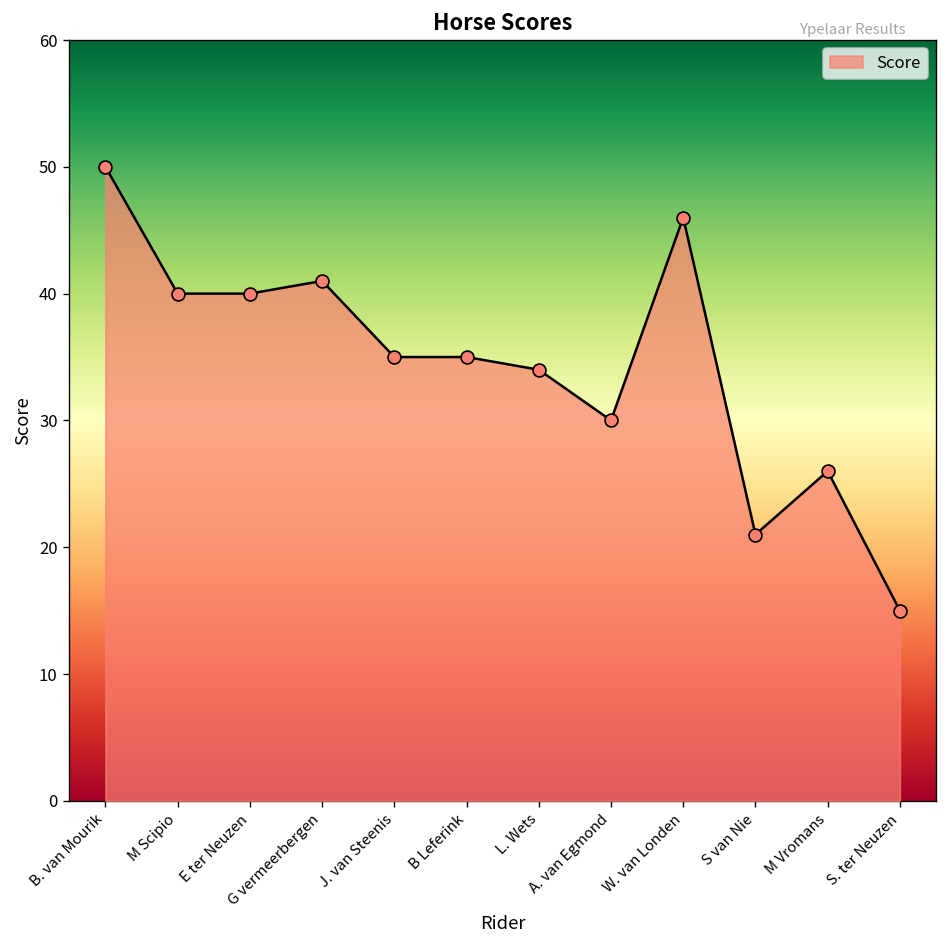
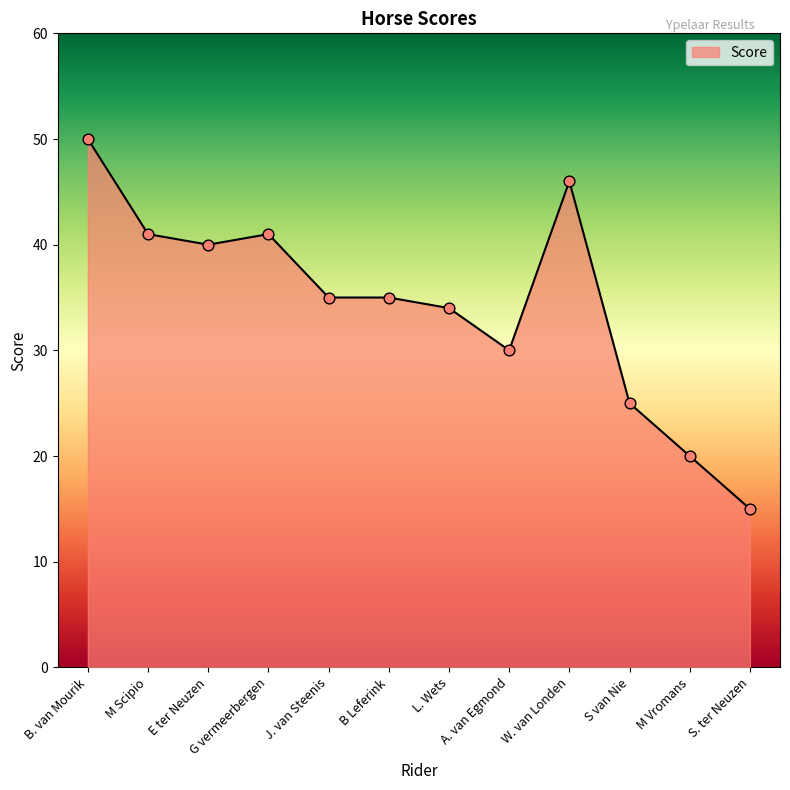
M Scipio: 40 -> 41
S van Nie: 21 -> 25
M Vromans: 26 -> 20
